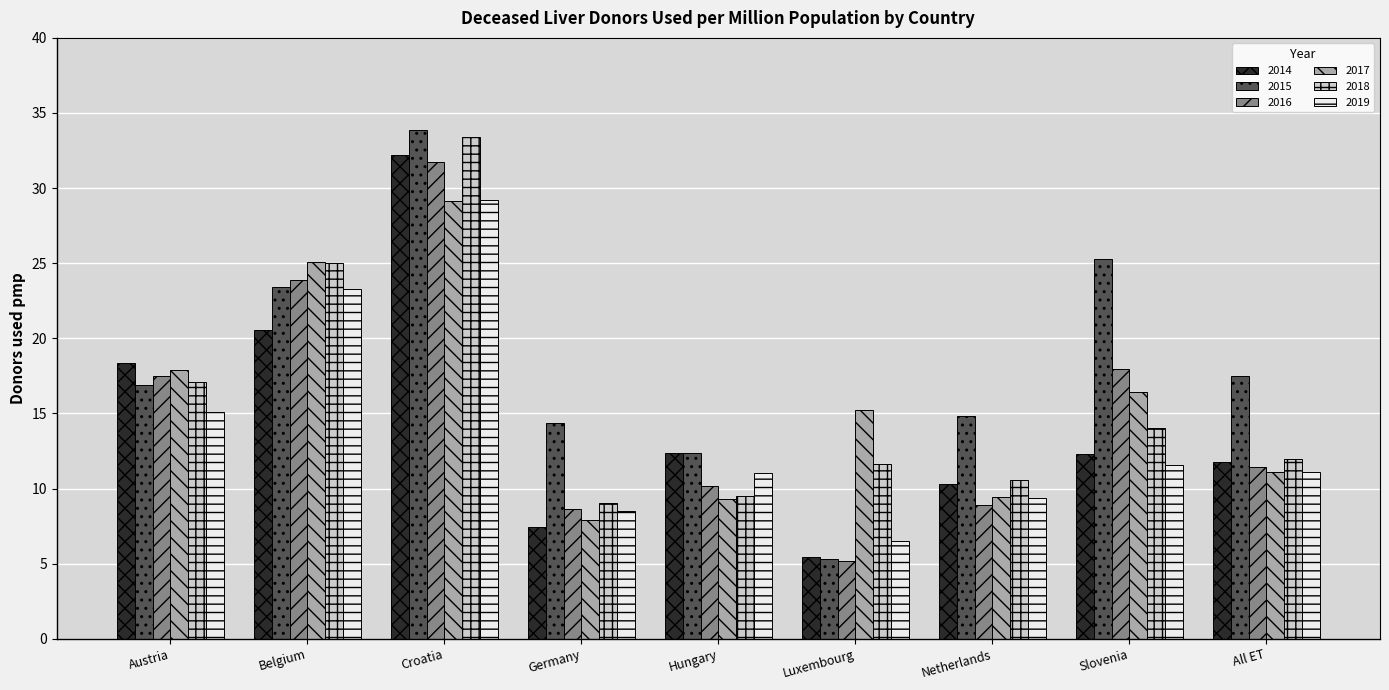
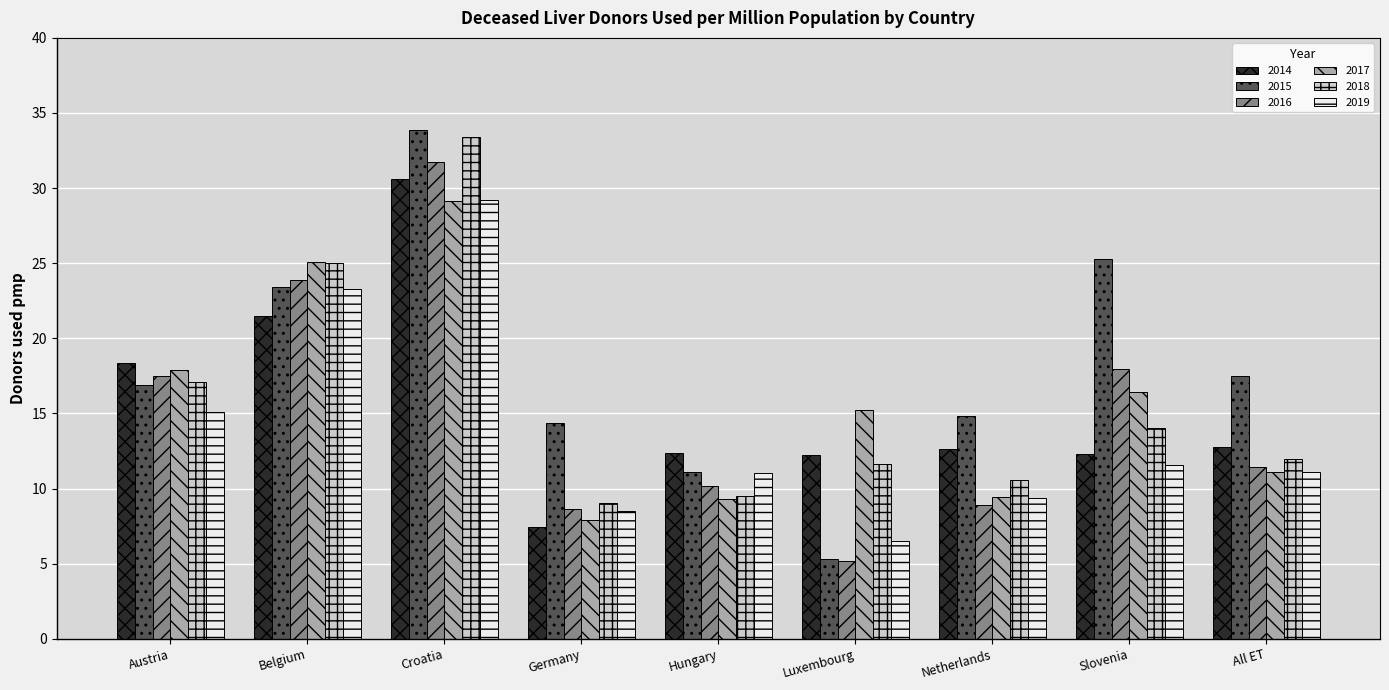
2014, Belgium: 20.6 -> 21.5
2014, Croatia: 32.2 -> 30.6
2015, Hungary: 12.4 -> 11.1
2014, Luxembourg: 5.5 -> 12.2
2014, Netherlands: 10.3 -> 12.6
2014, All ET: 11.8 -> 12.8
